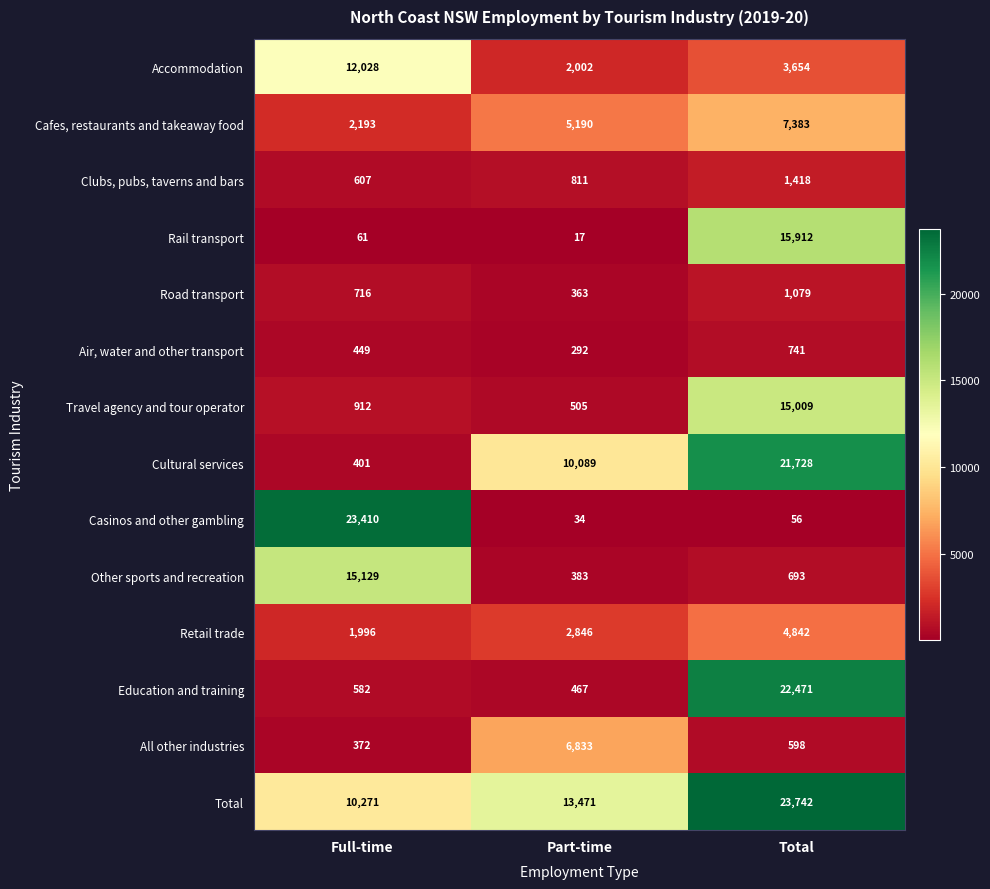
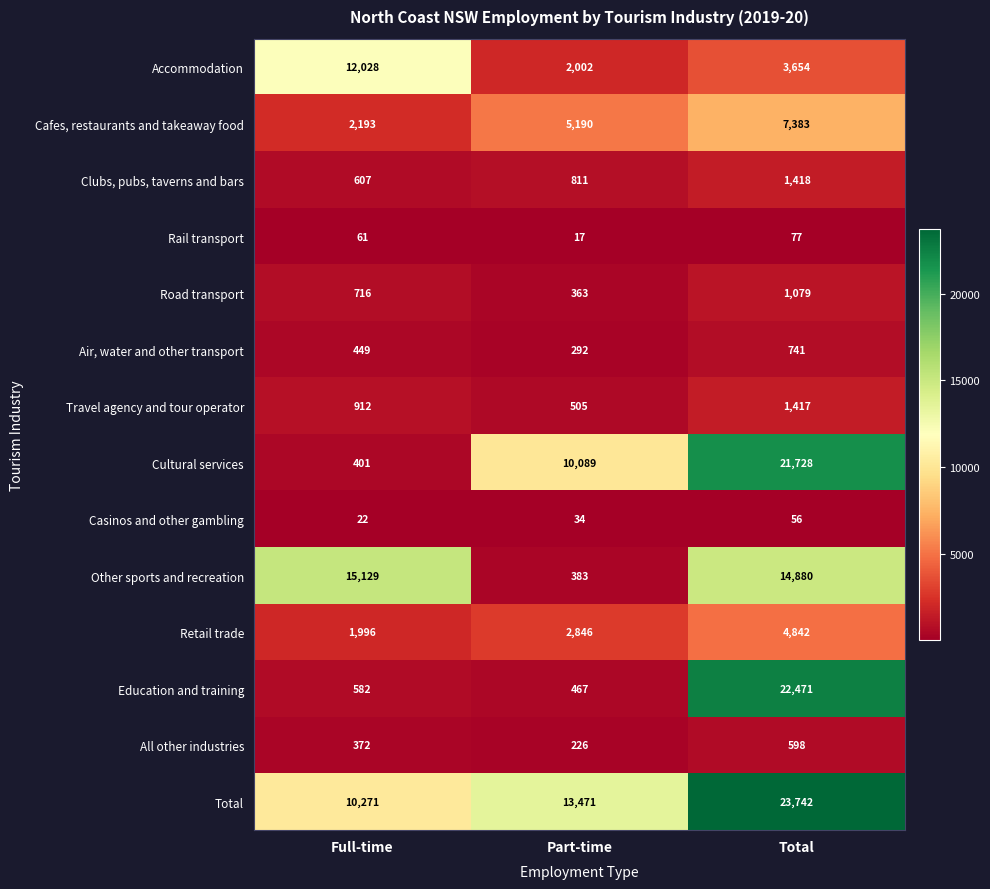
Rail transport, Total: 15,912 -> 77
Travel agency and tour operator, Total: 15,009 -> 1,417
Casinos and other gambling, Full-time: 23,410 -> 22
Other sports and recreation, Total: 693 -> 14,880
All other industries, Part-time: 6,833 -> 226
